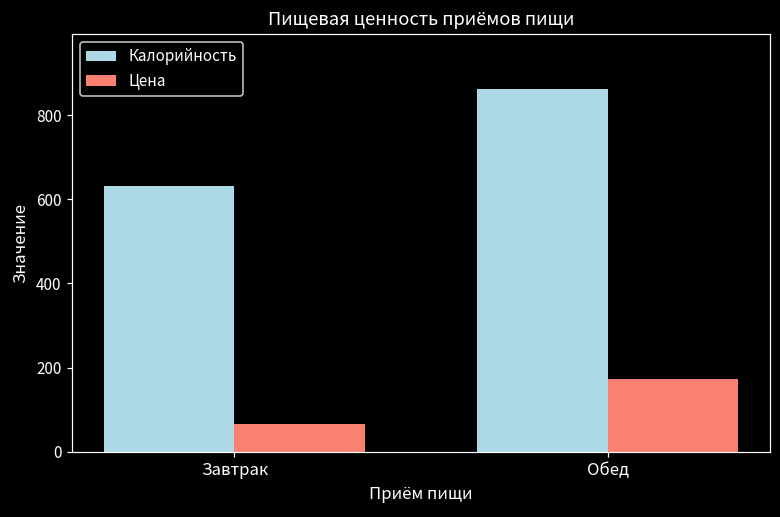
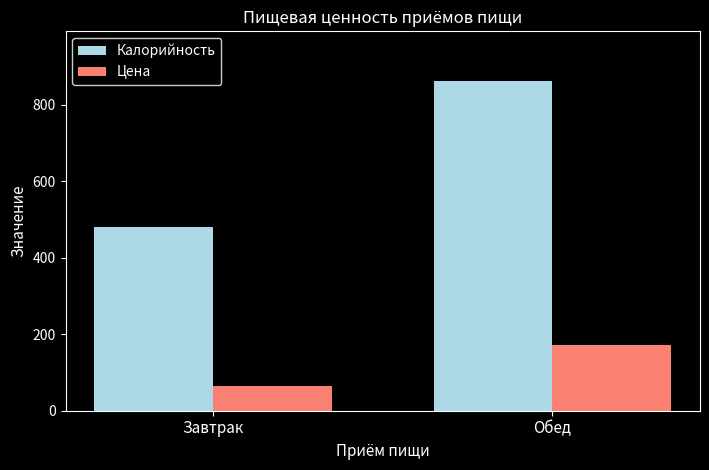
Калорийность, Завтрак: 630 -> 480
